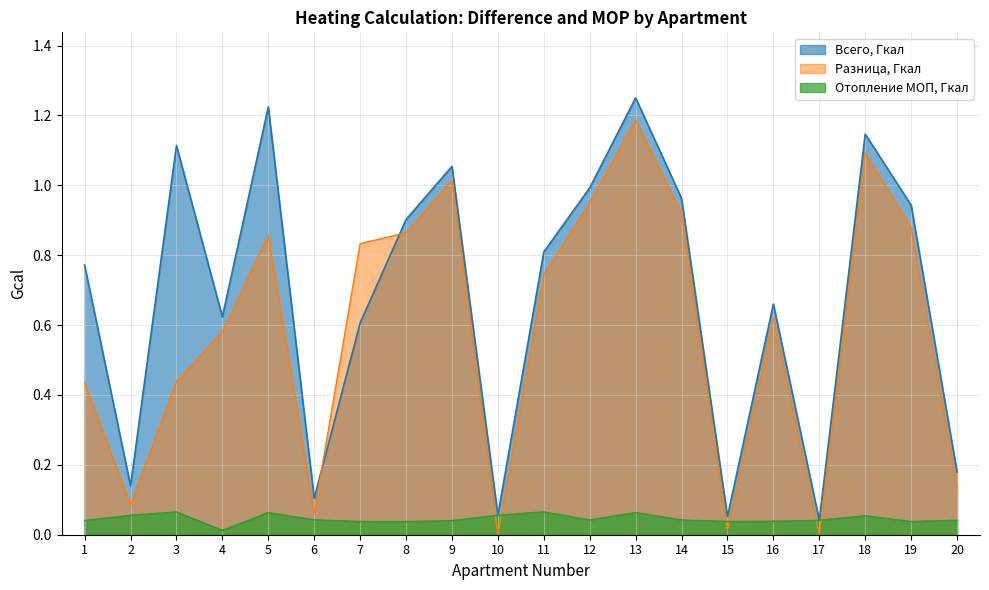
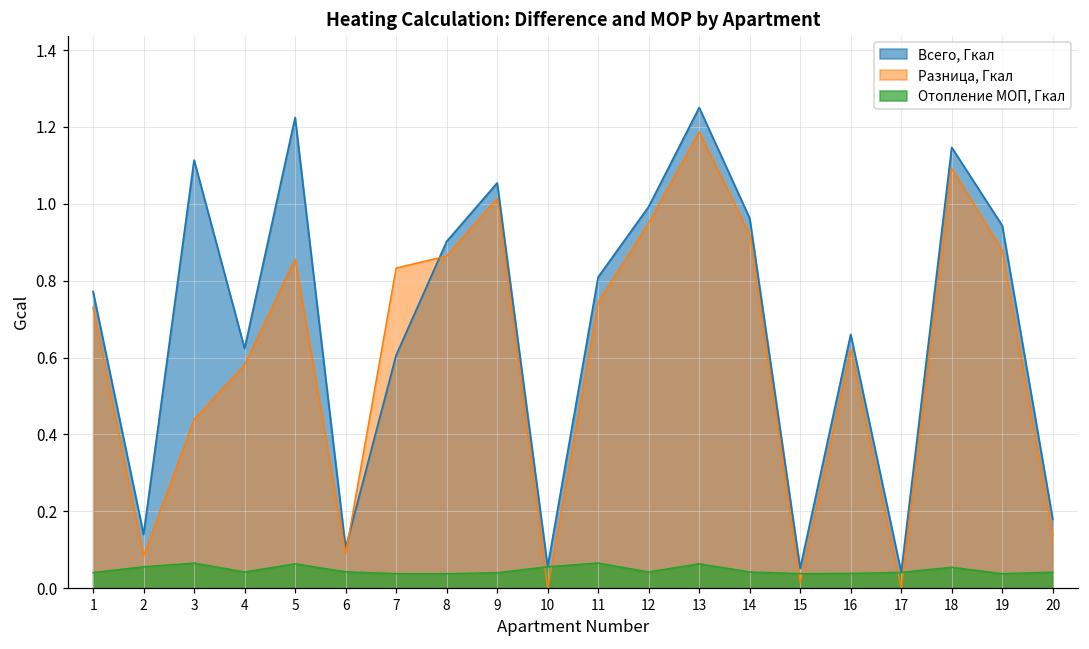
Разница, Гкал, 1: 0.44 -> 0.73
Отопление МОП, Гкал, 4: 0.01 -> 0.04
Разница, Гкал, 6: 0.06 -> 0.09
